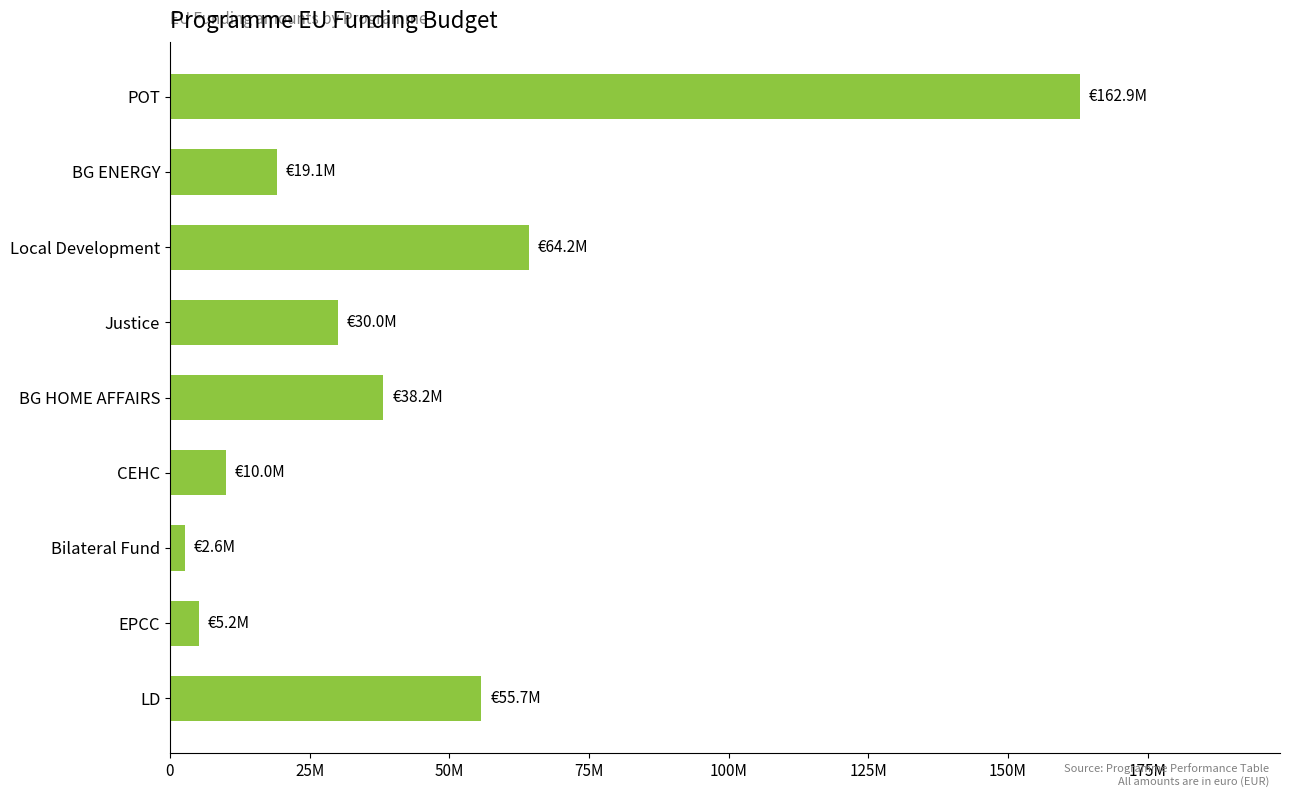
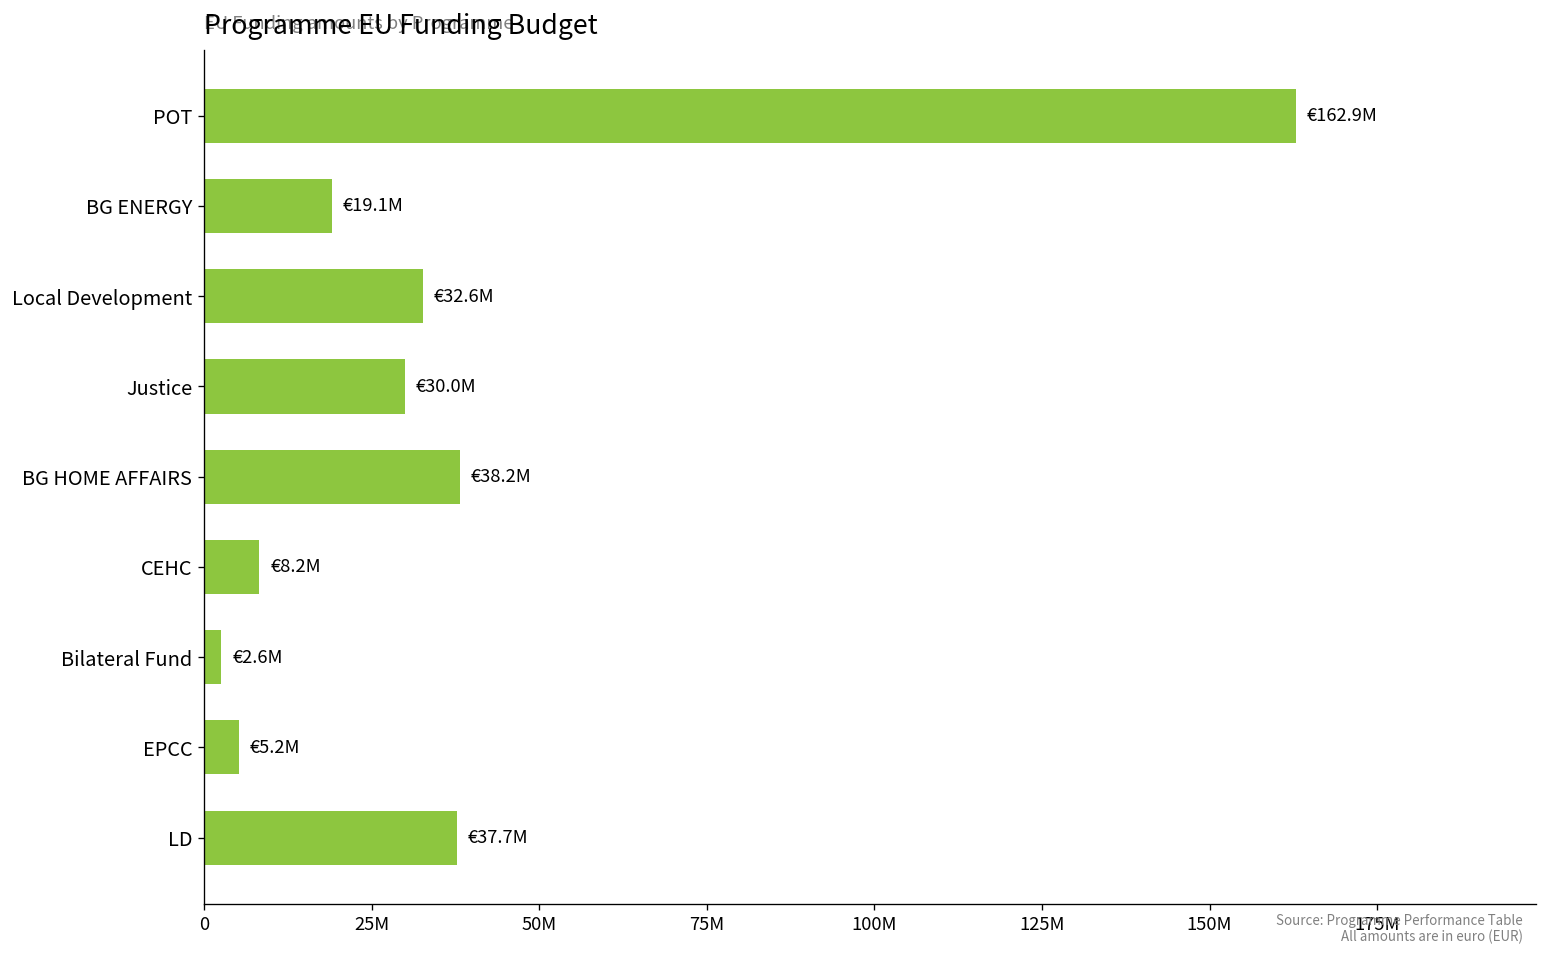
Local Development: €64.2M -> €32.6M
CEHC: €10.0M -> €8.2M
LD: €55.7M -> €37.7M
